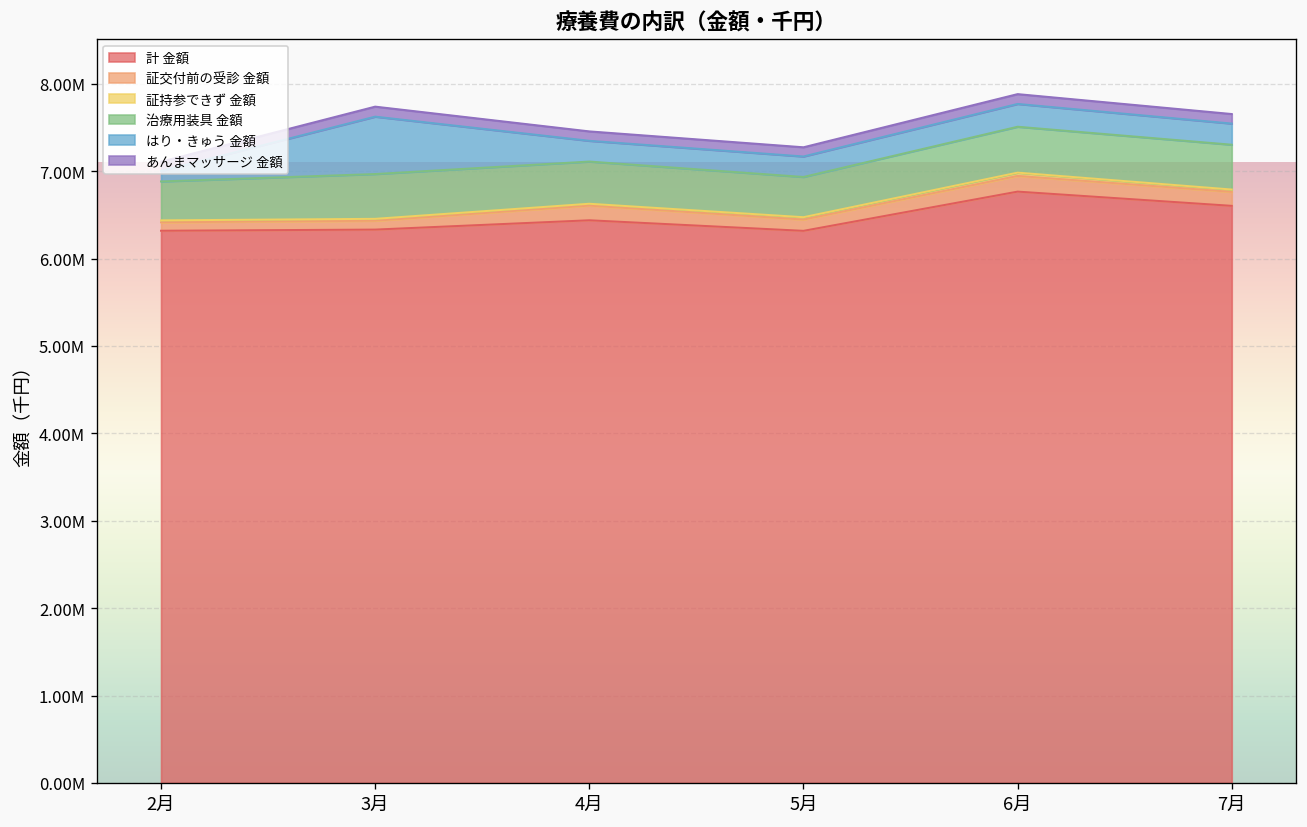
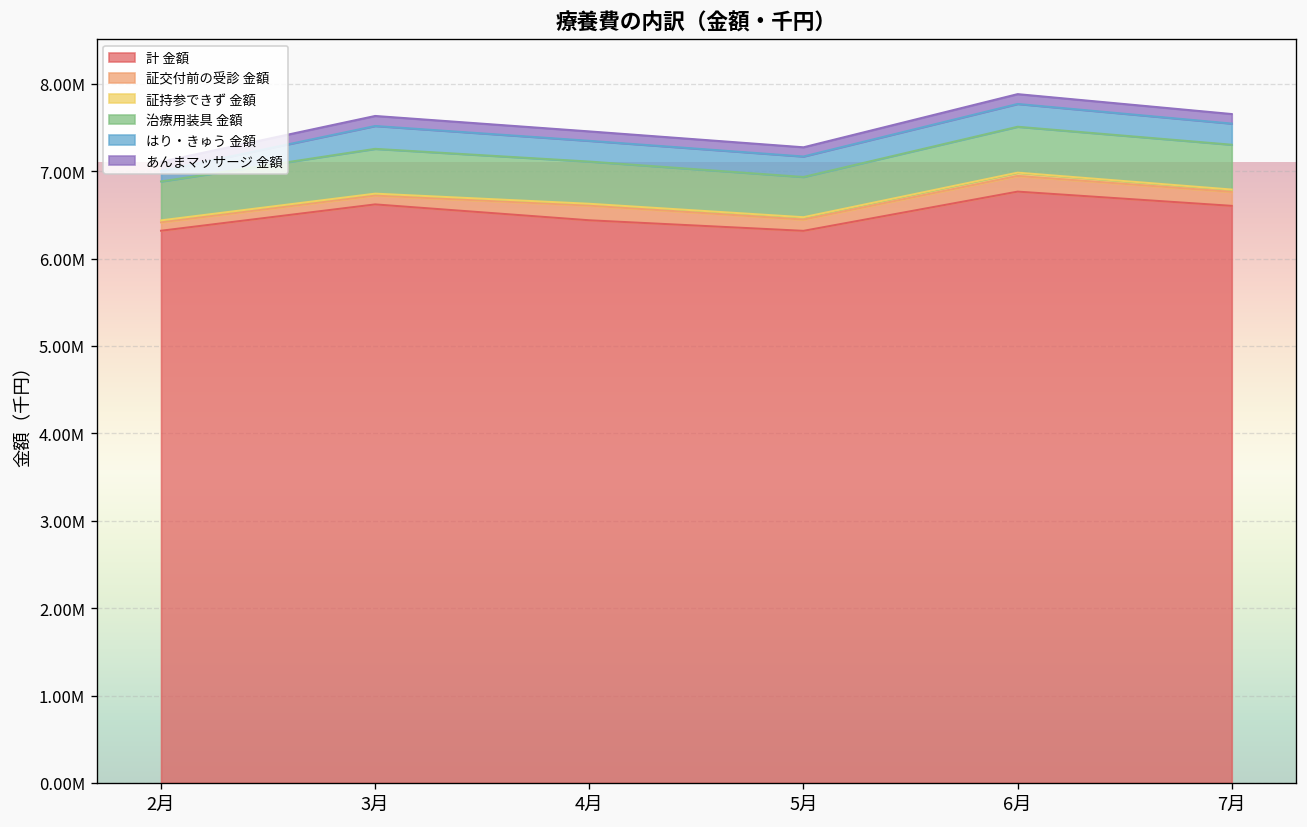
計 金額, 3月: 6300000 -> 6600000
はり・きゅう 金額, 3月: 700000 -> 300000
